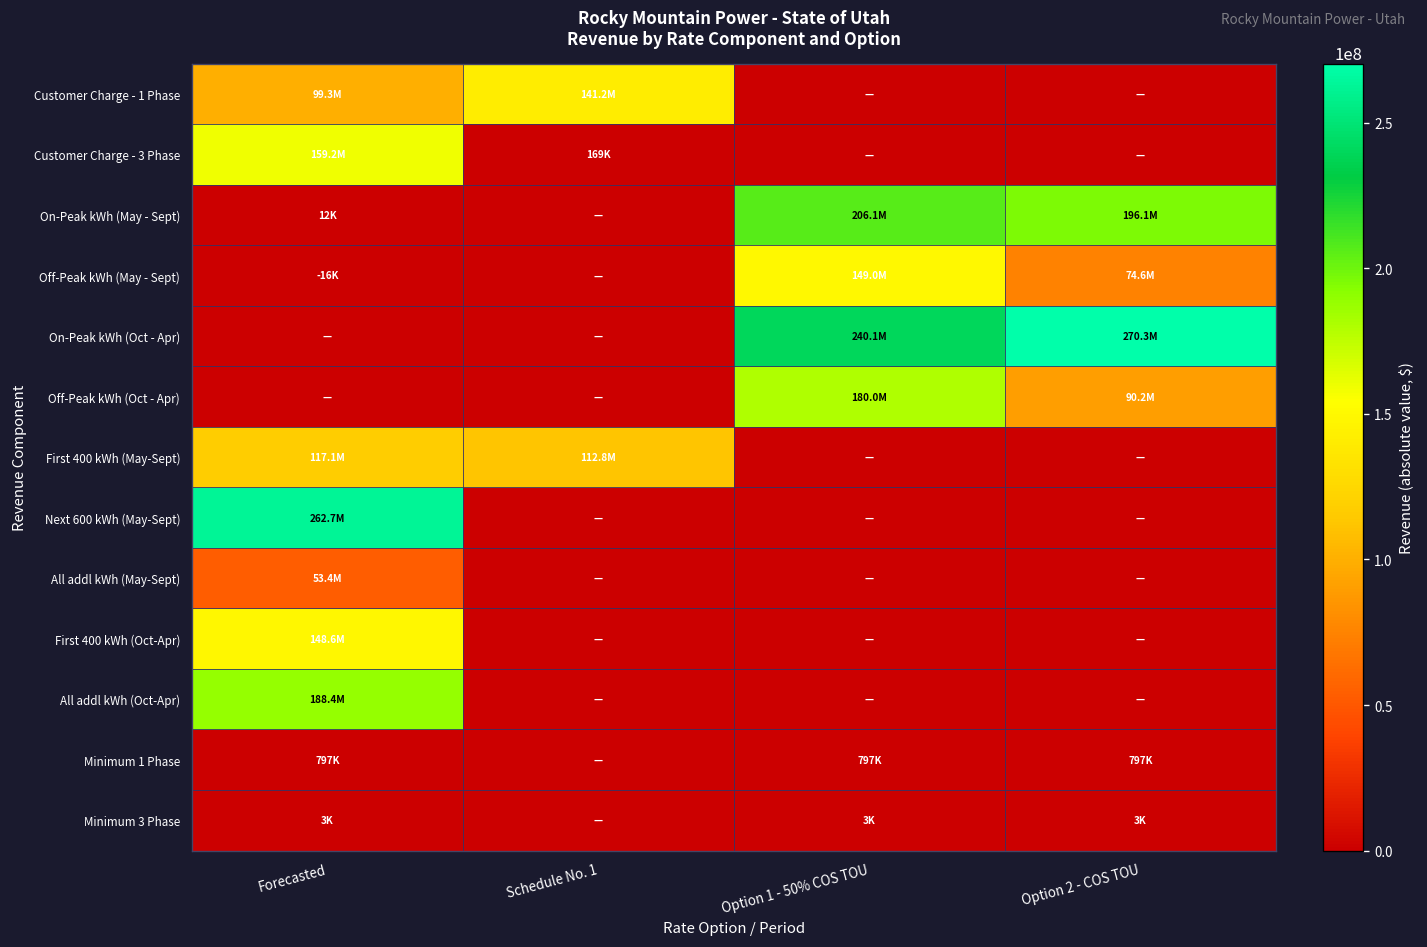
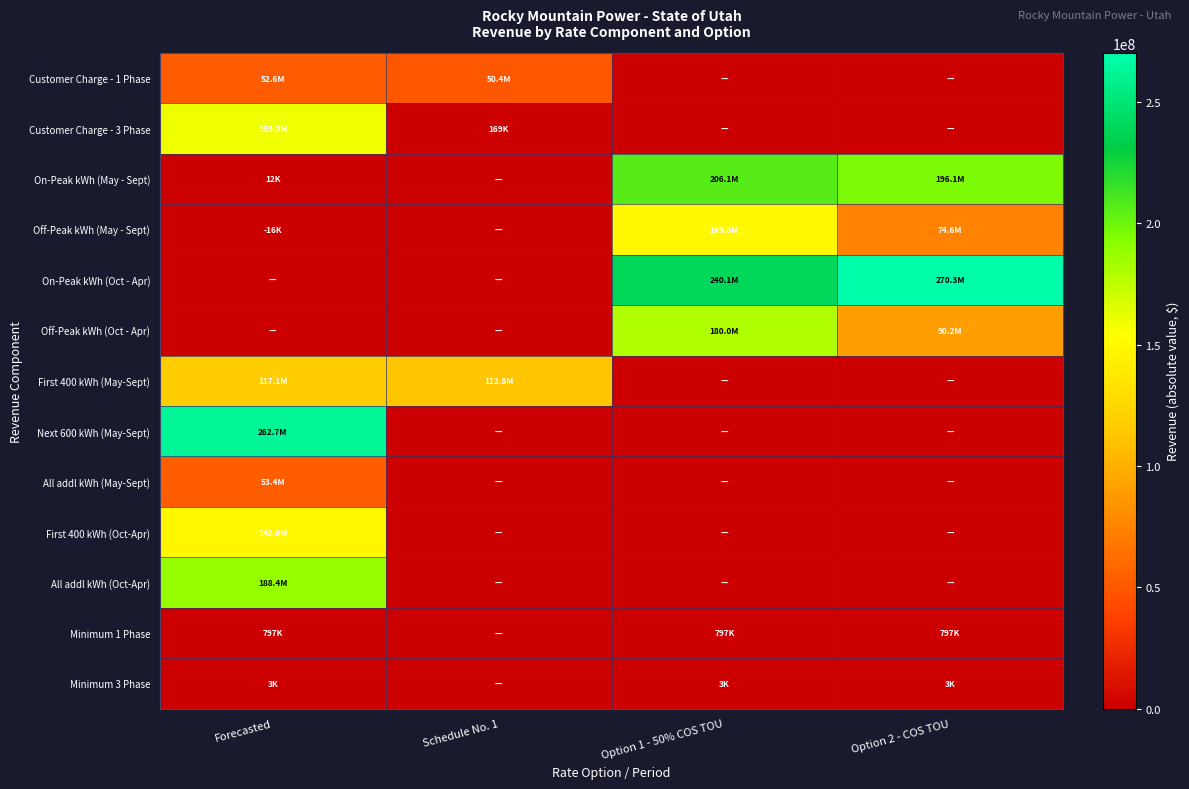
Customer Charge - 1 Phase, Forecasted: 99.3M -> 52.6M
Customer Charge - 1 Phase, Schedule No. 1: 141.2M -> 50.4M
